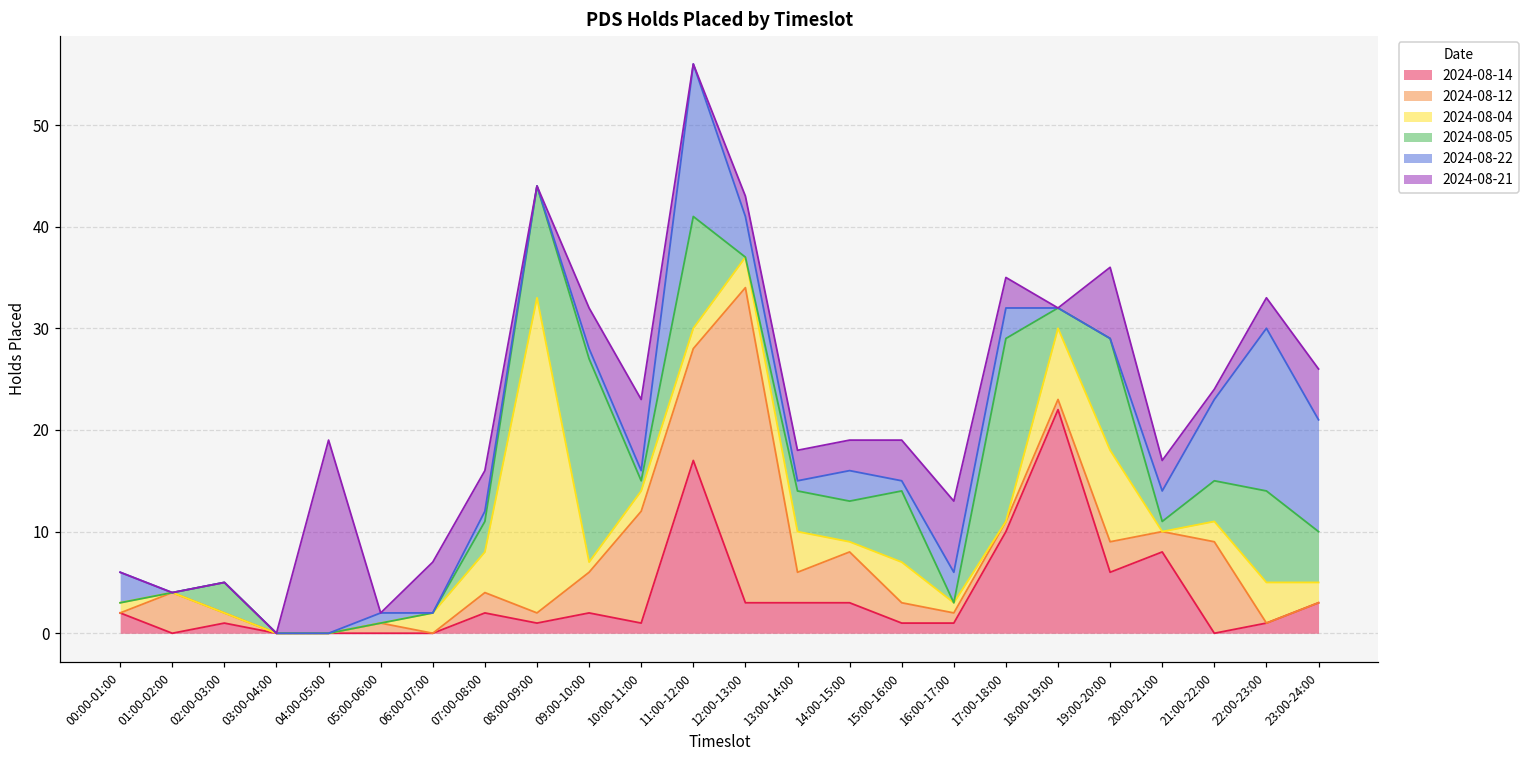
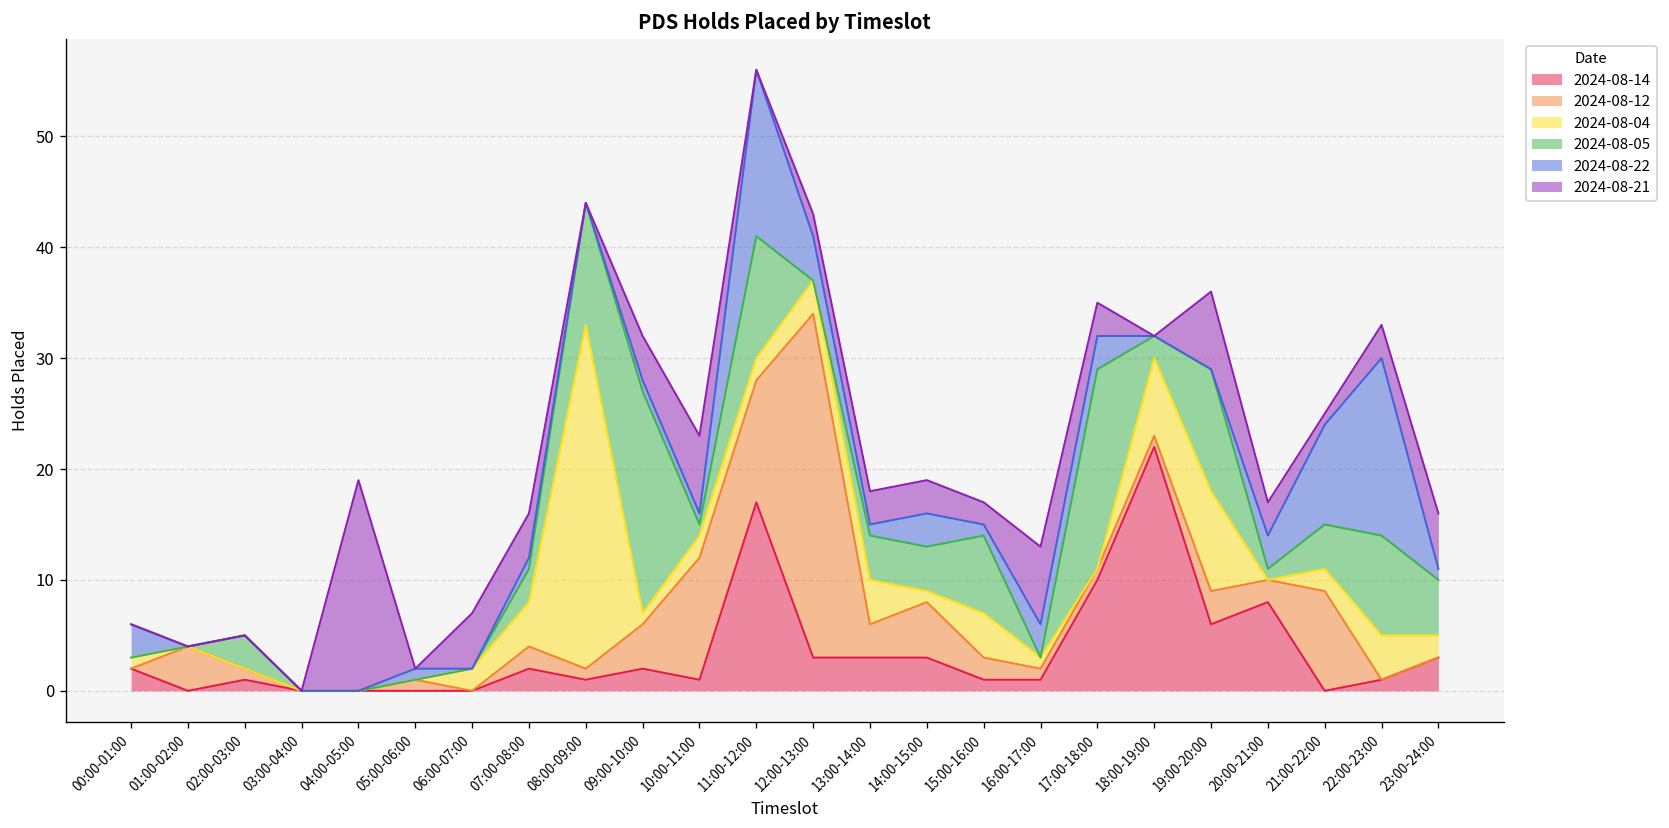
2024-08-21, 15:00-16:00: 4 -> 2
2024-08-22, 21:00-22:00: 8 -> 9
2024-08-22, 23:00-24:00: 11 -> 1
